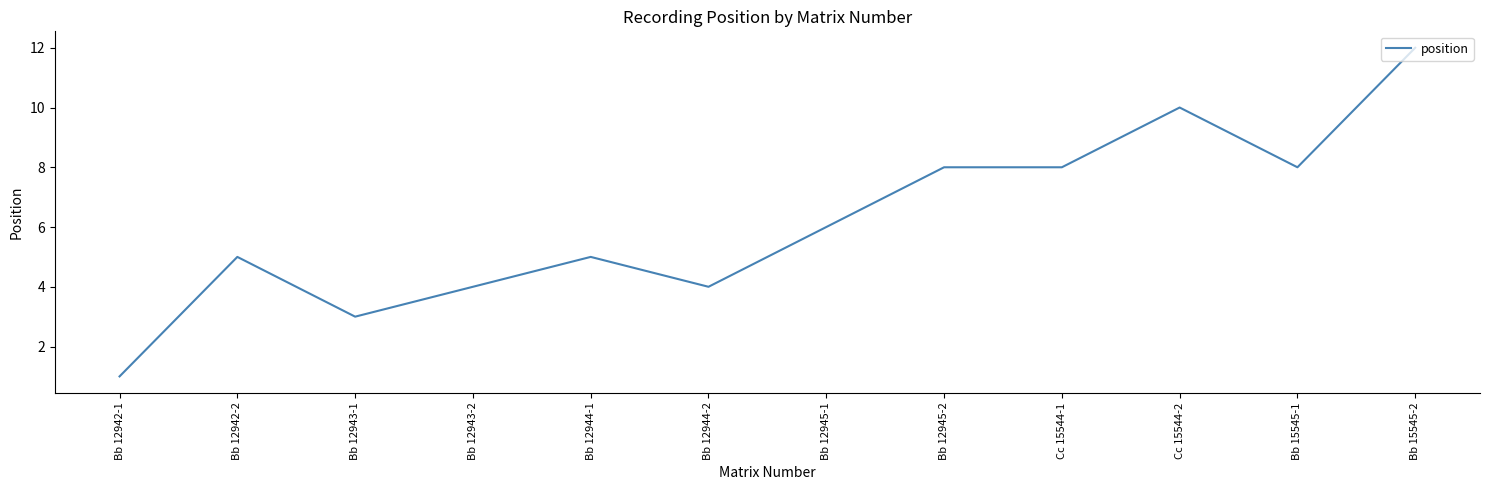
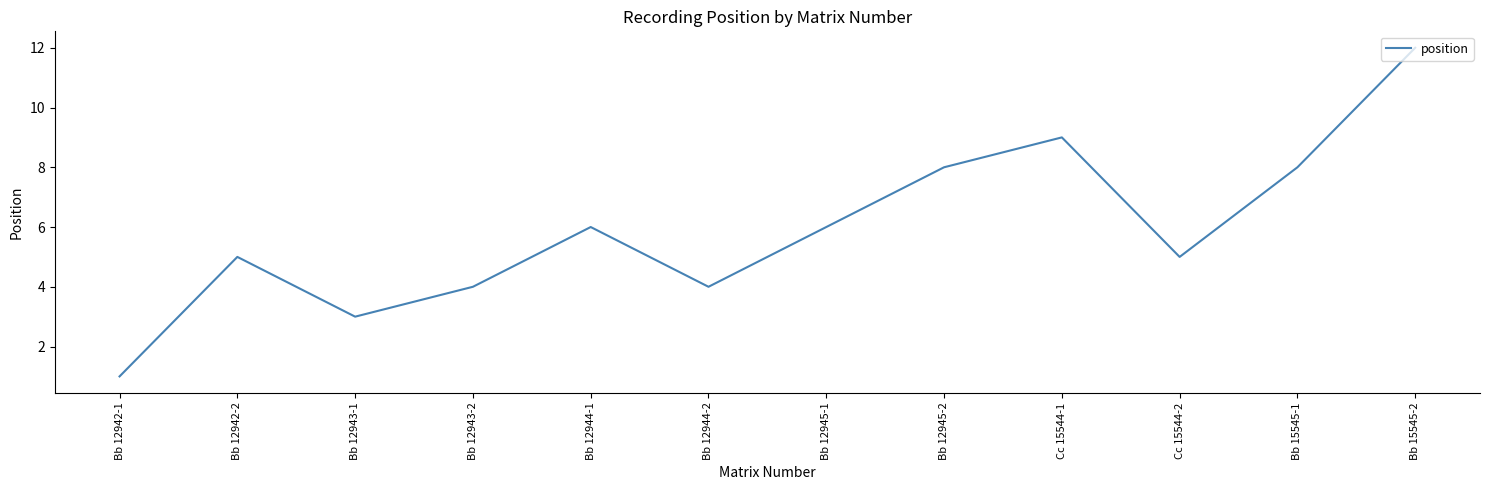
Bb 12944-1: 5 -> 6
Cc 15544-1: 8 -> 9
Cc 15544-2: 10 -> 5
